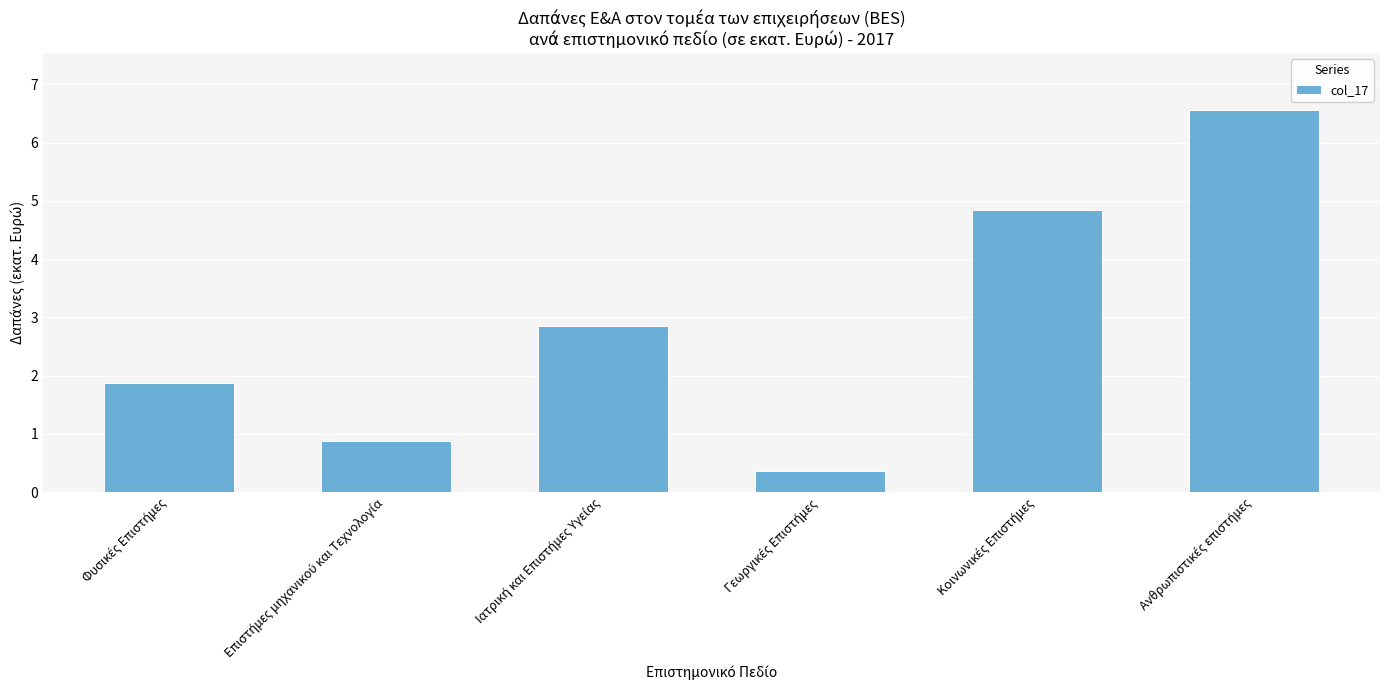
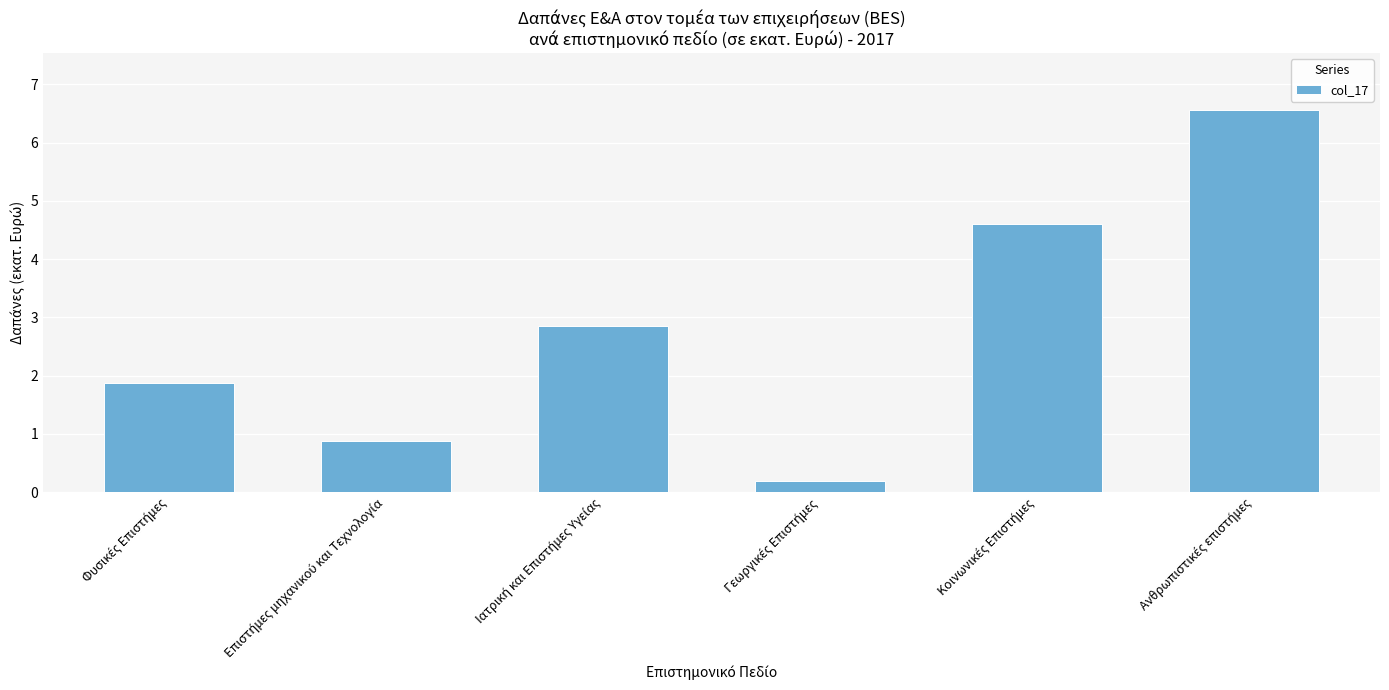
Γεωργικές Επιστήμες: 0.4 -> 0.2
Κοινωνικές Επιστήμες: 4.8 -> 4.6
